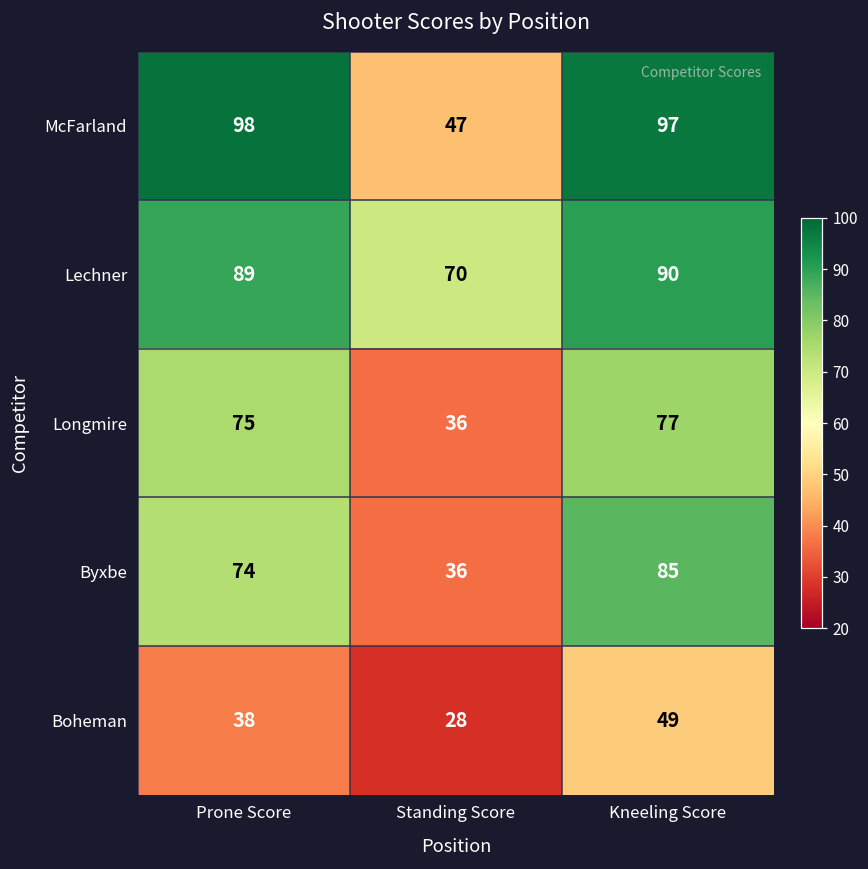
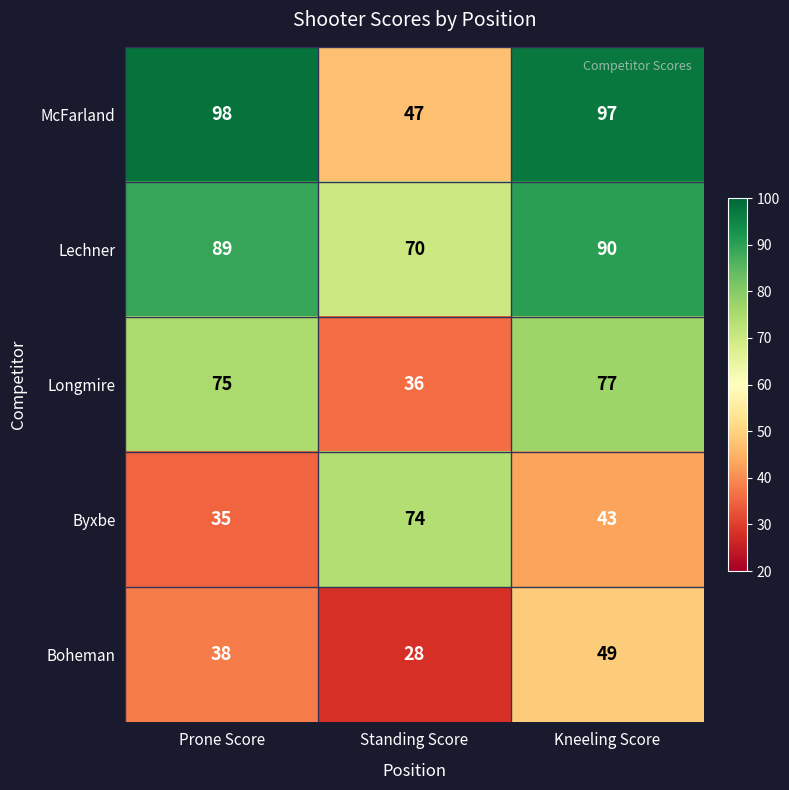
Byxbe, Prone Score: 74 -> 35
Byxbe, Standing Score: 36 -> 74
Byxbe, Kneeling Score: 85 -> 43
